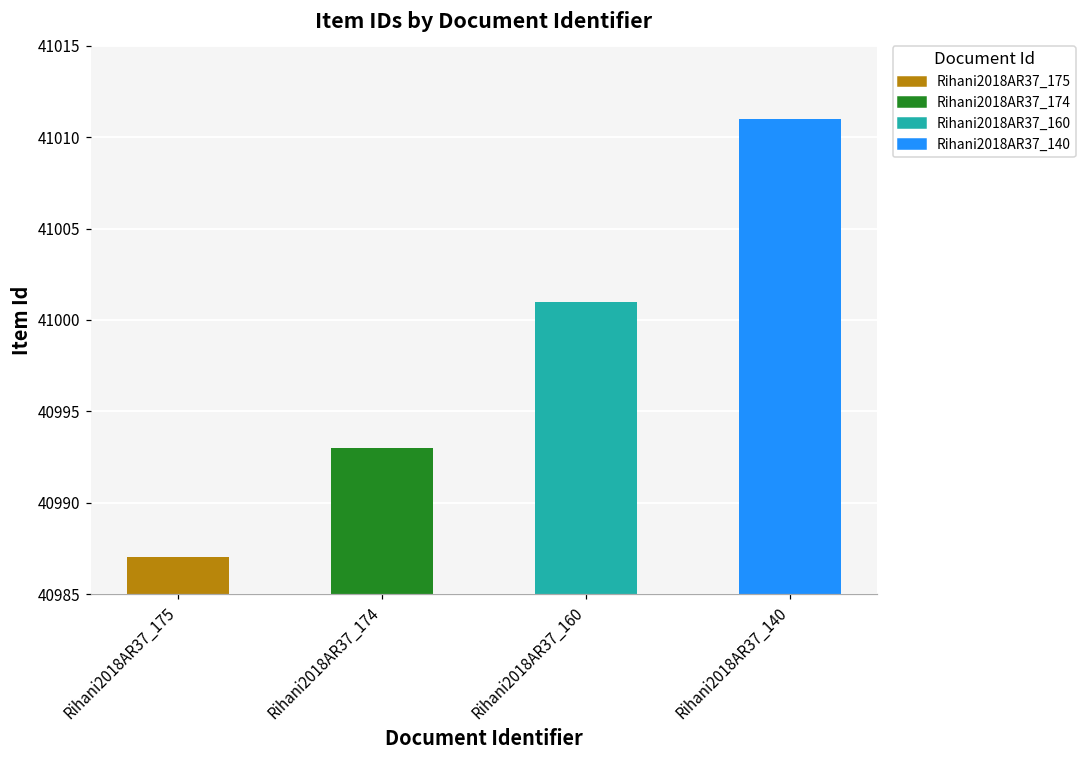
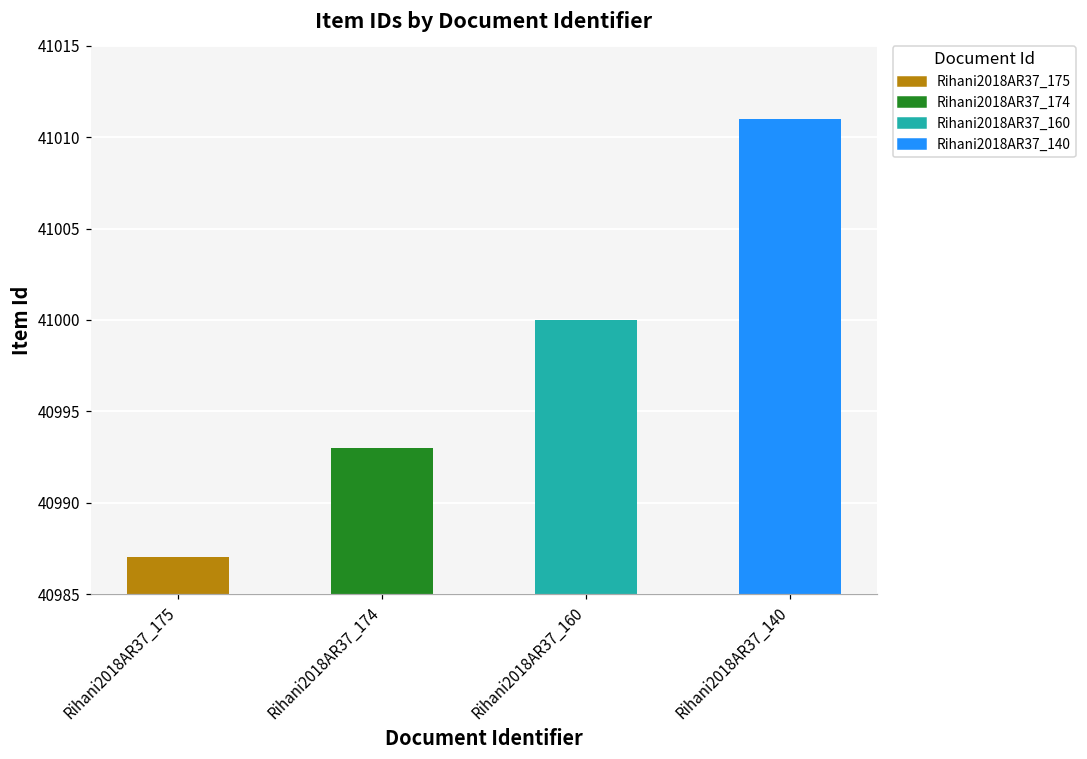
Rihani2018AR37_160: 41001 -> 41000
